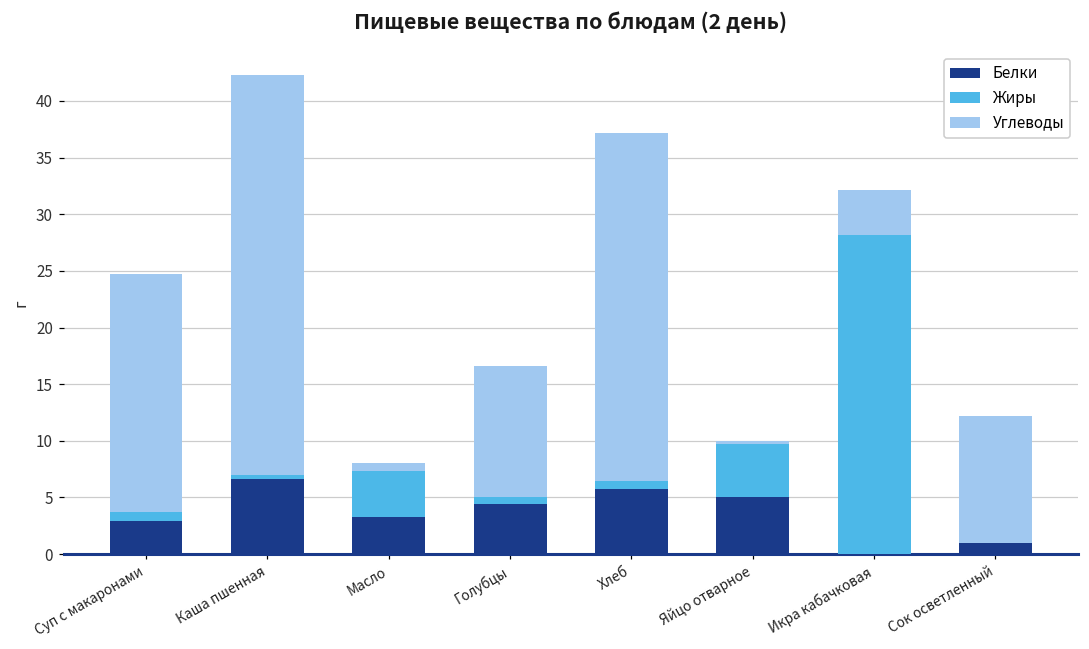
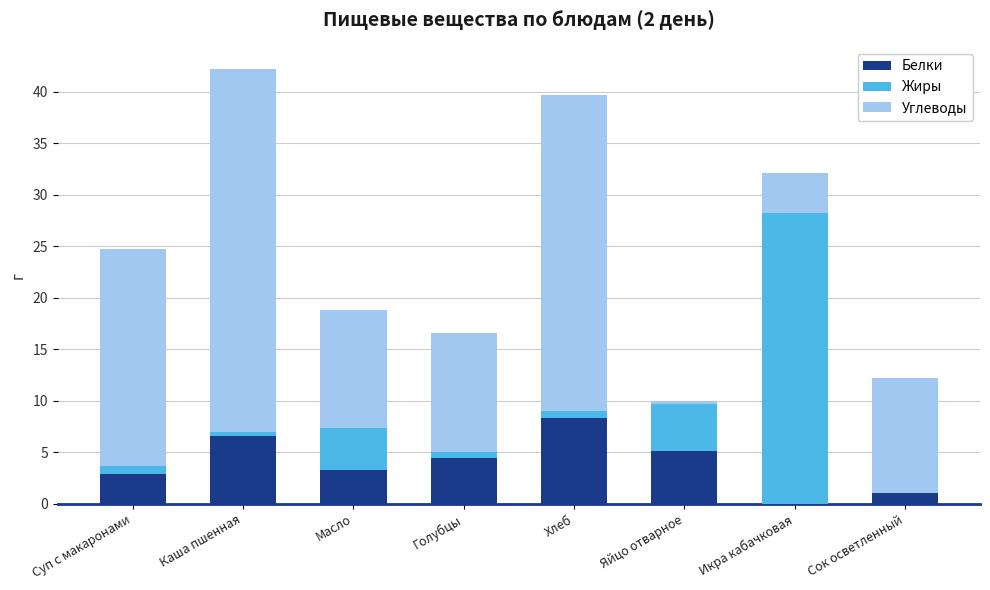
Углеводы, Масло: 0.7 -> 11.5
Белки, Хлеб: 5.8 -> 8.3
